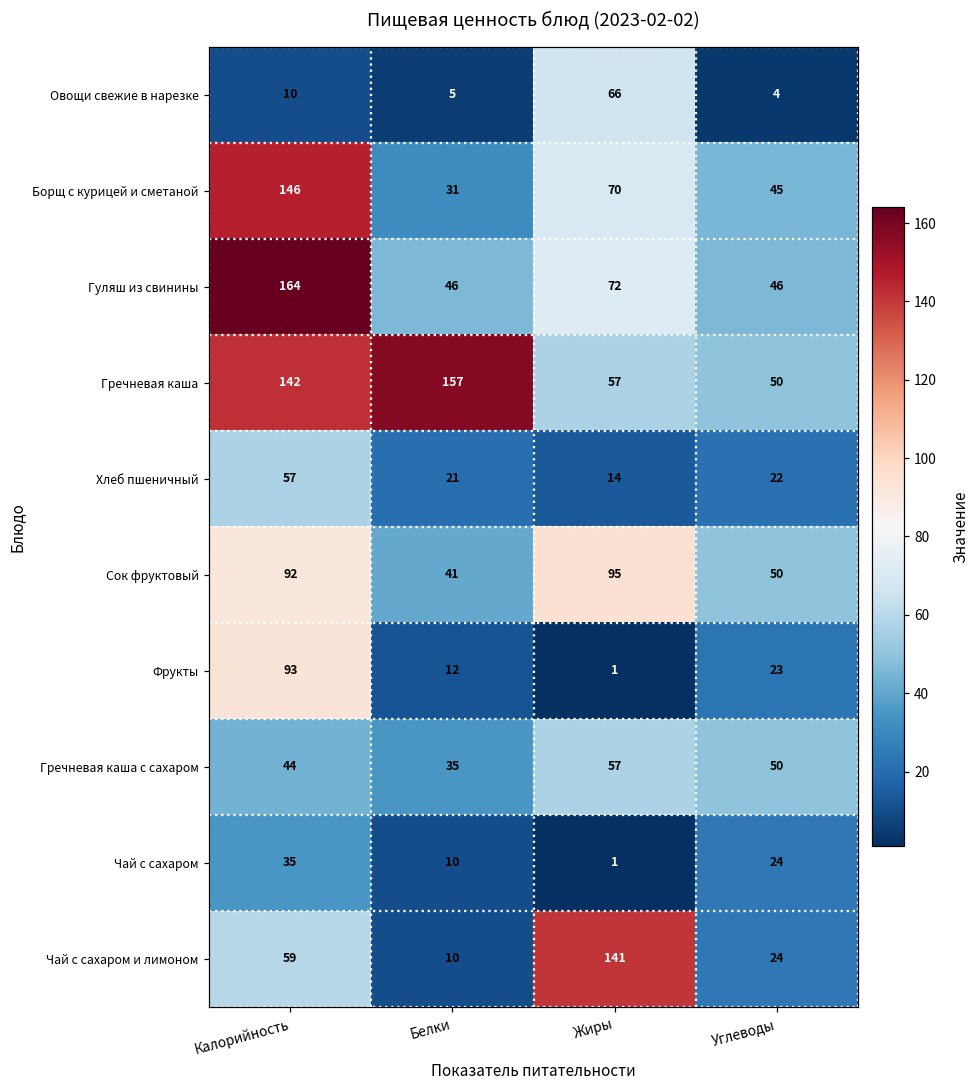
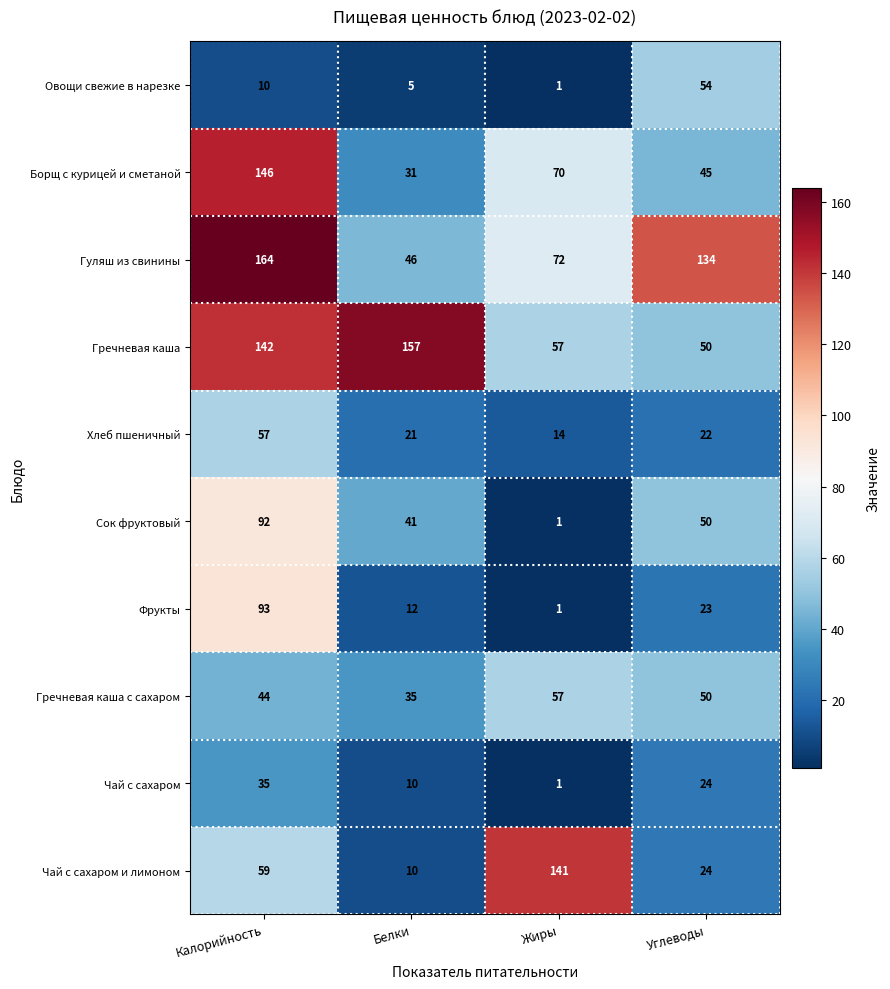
Овощи свежие в нарезке, Жиры: 66 -> 1
Овощи свежие в нарезке, Углеводы: 4 -> 54
Гуляш из свинины, Углеводы: 46 -> 134
Сок фруктовый, Жиры: 95 -> 1
